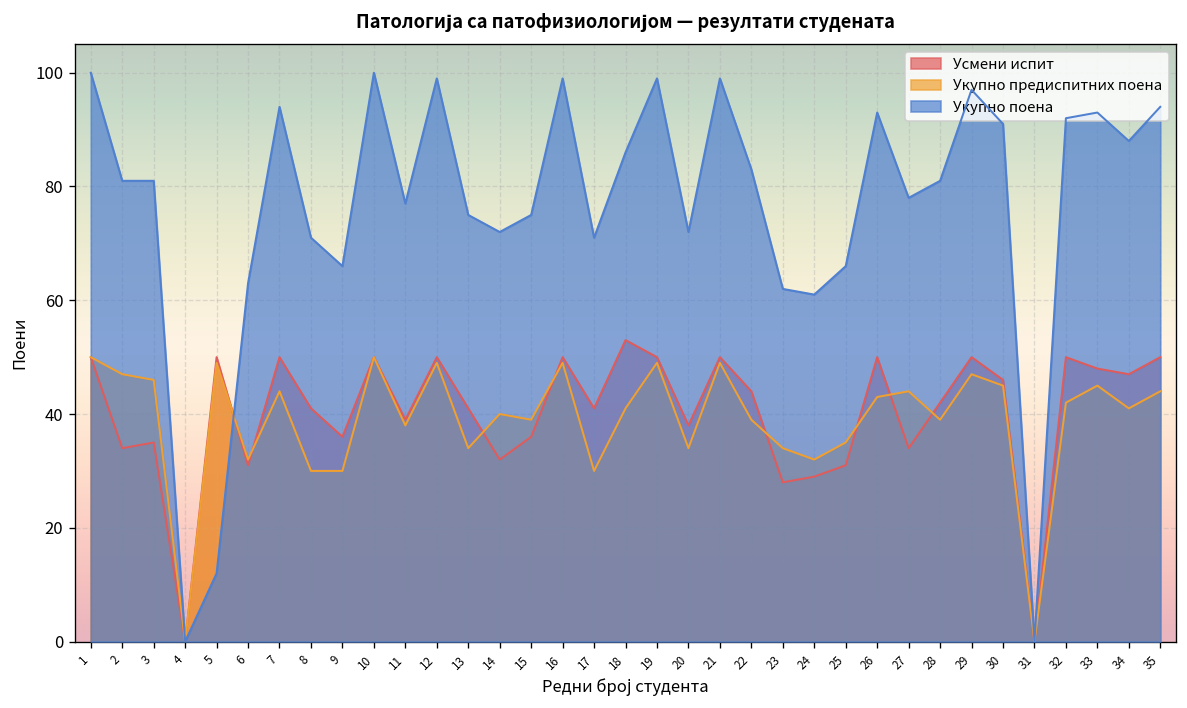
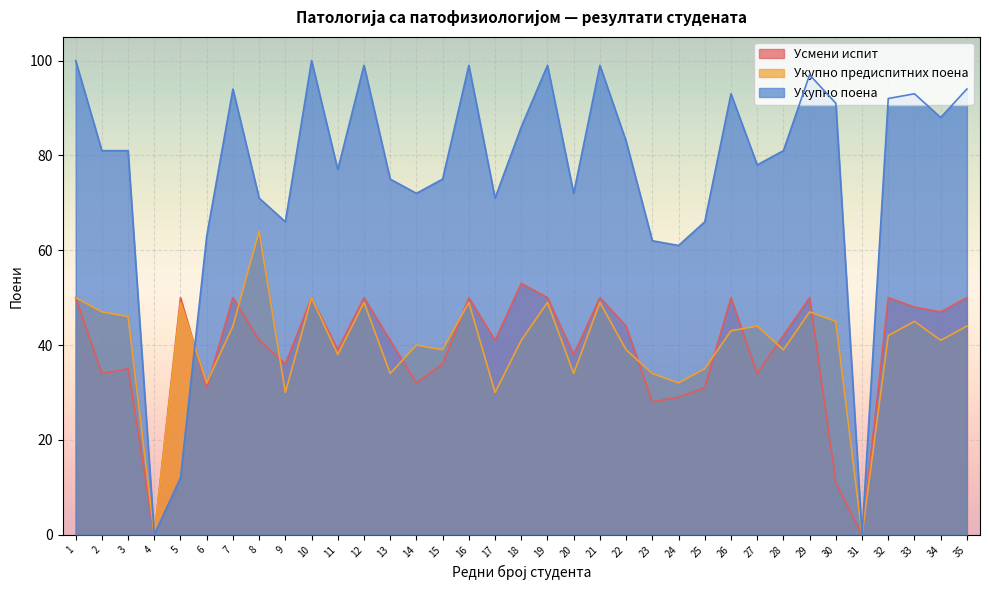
Укупно предиспитних поена, 8: 30 -> 64
Усмени испит, 30: 46 -> 11
